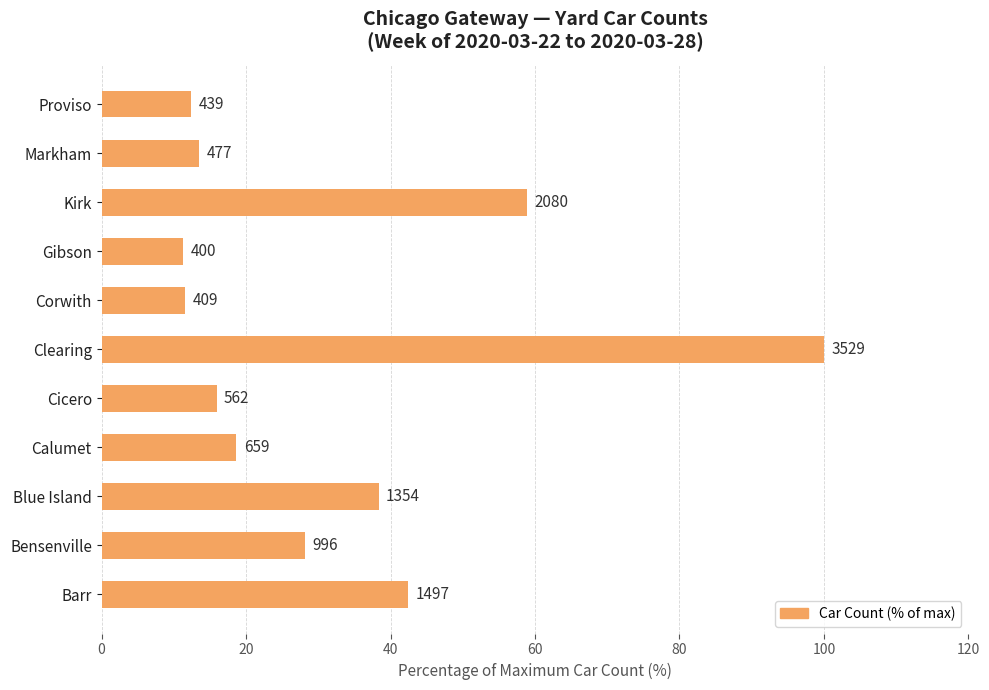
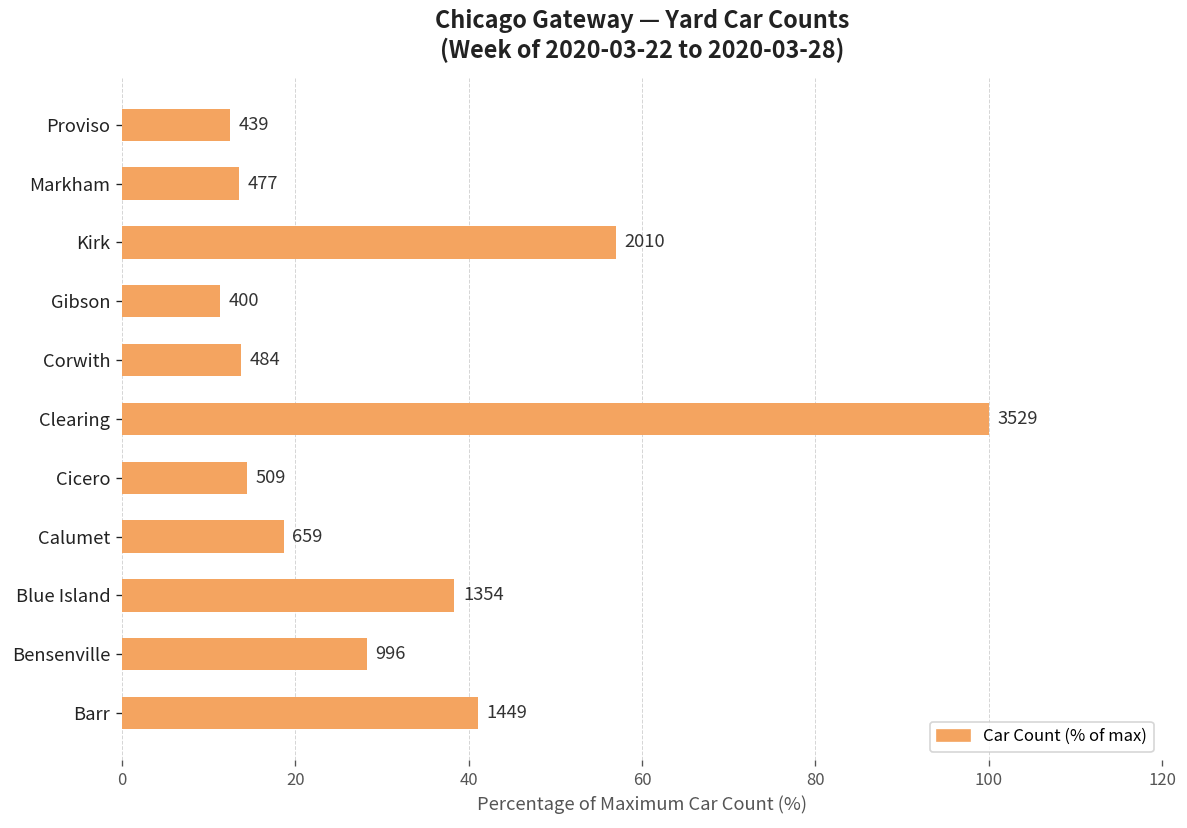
Kirk: 2080 -> 2010
Corwith: 409 -> 484
Cicero: 562 -> 509
Barr: 1497 -> 1449
